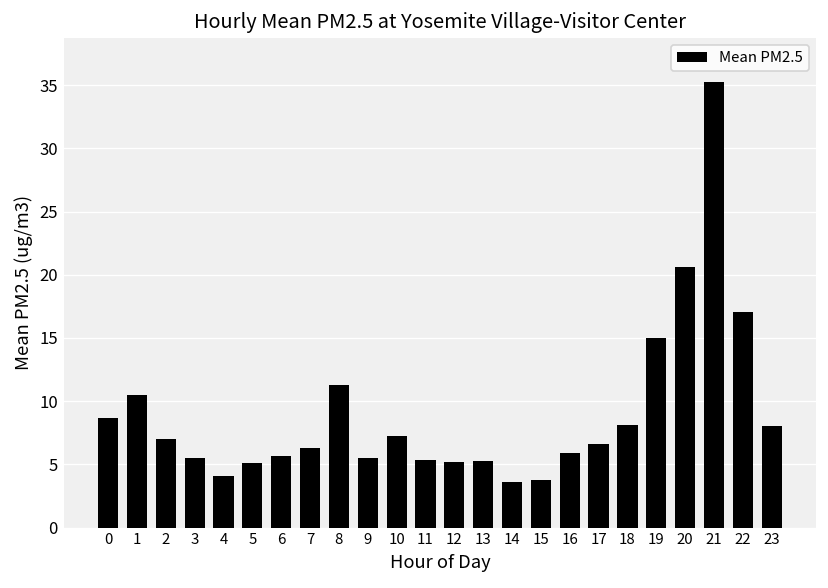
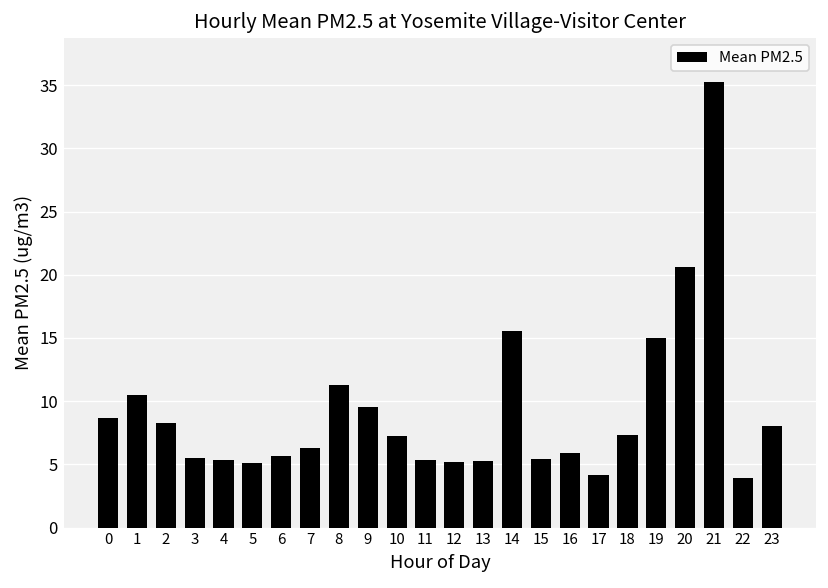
2: 7.0 -> 8.3
4: 4.0 -> 5.4
9: 5.5 -> 9.5
14: 3.6 -> 15.5
15: 3.8 -> 5.5
17: 6.6 -> 4.1
18: 8.1 -> 7.3
22: 17.1 -> 3.9
